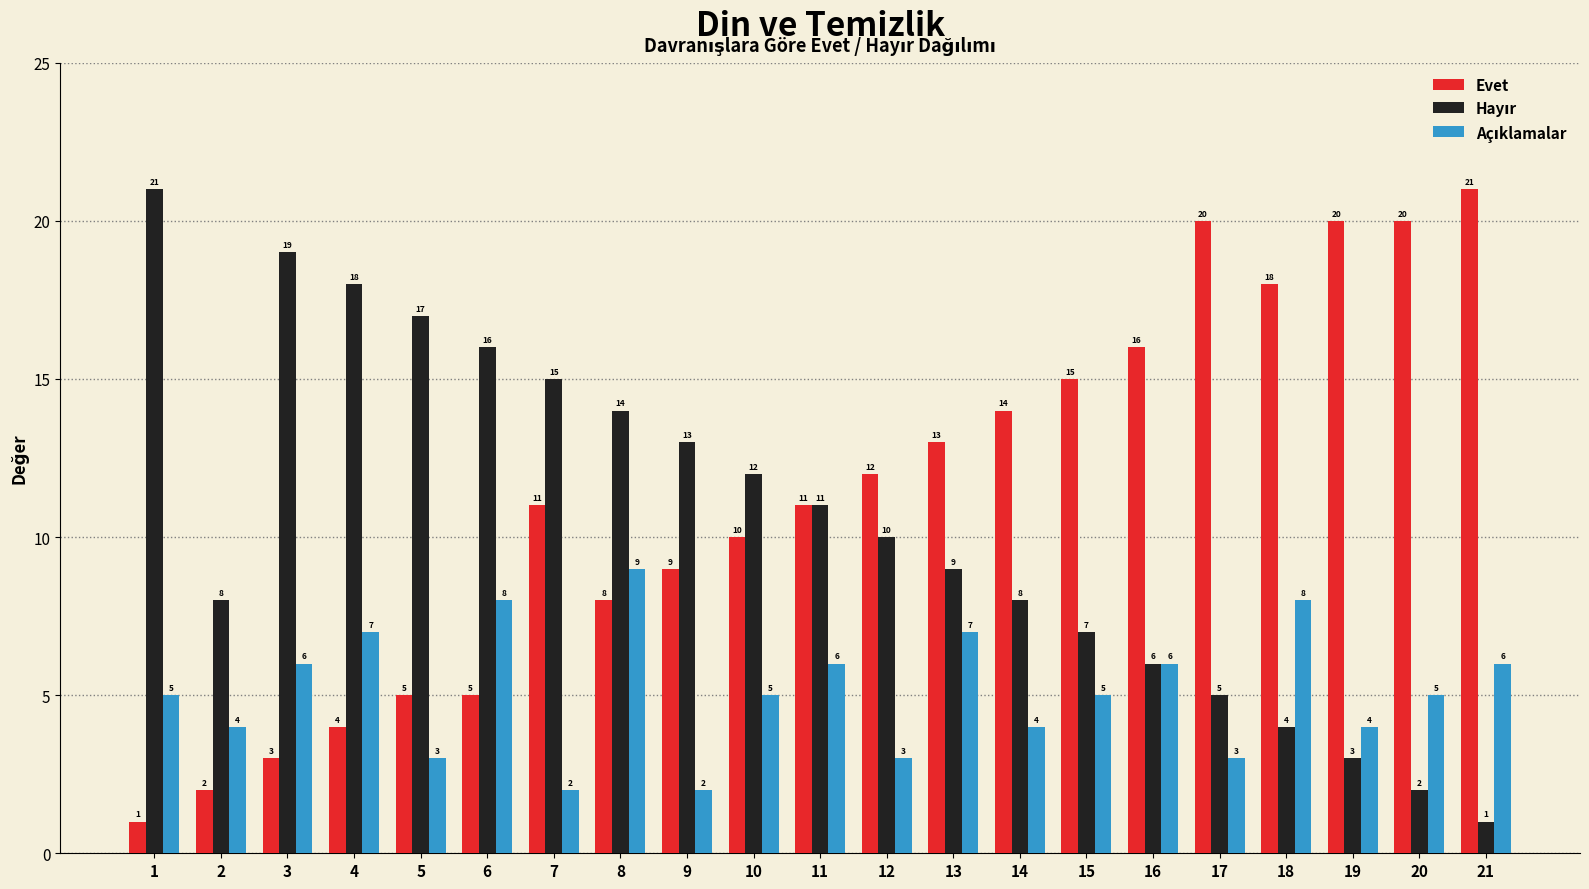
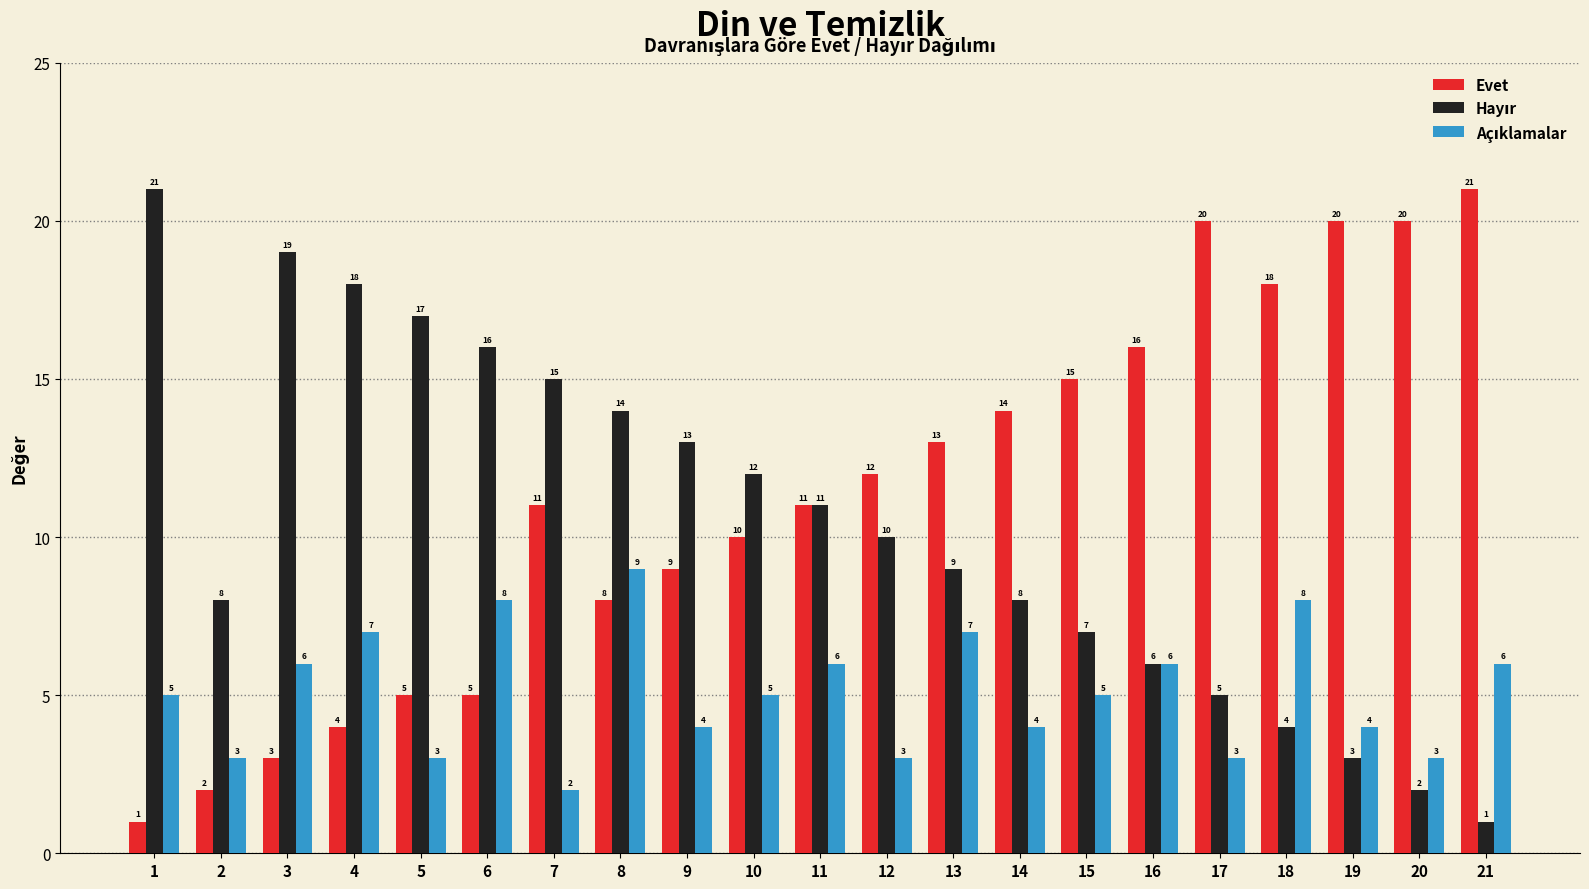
Açıklamalar, 2: 4 -> 3
Açıklamalar, 9: 2 -> 4
Açıklamalar, 20: 5 -> 3
